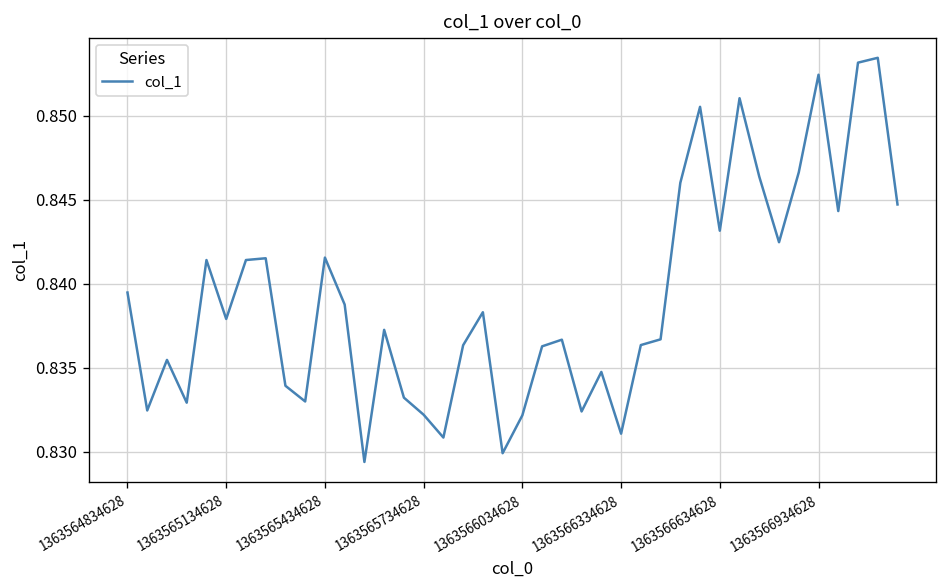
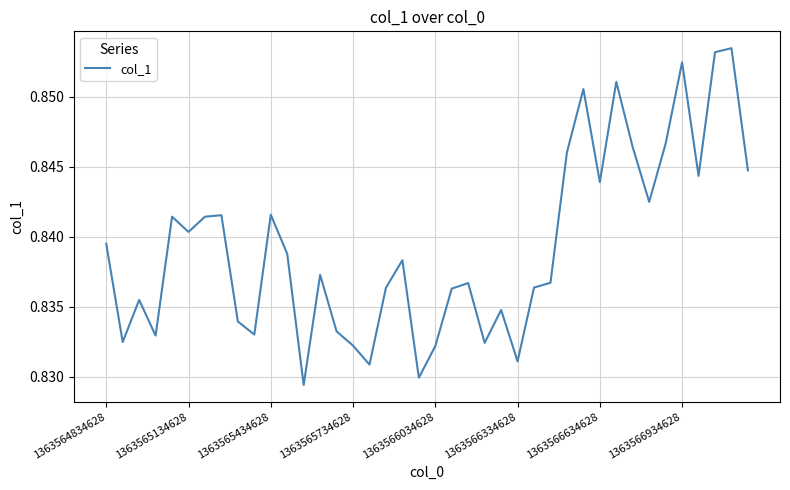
1363565134628: 0.8379 -> 0.8403
1363566634628: 0.8432 -> 0.8439
